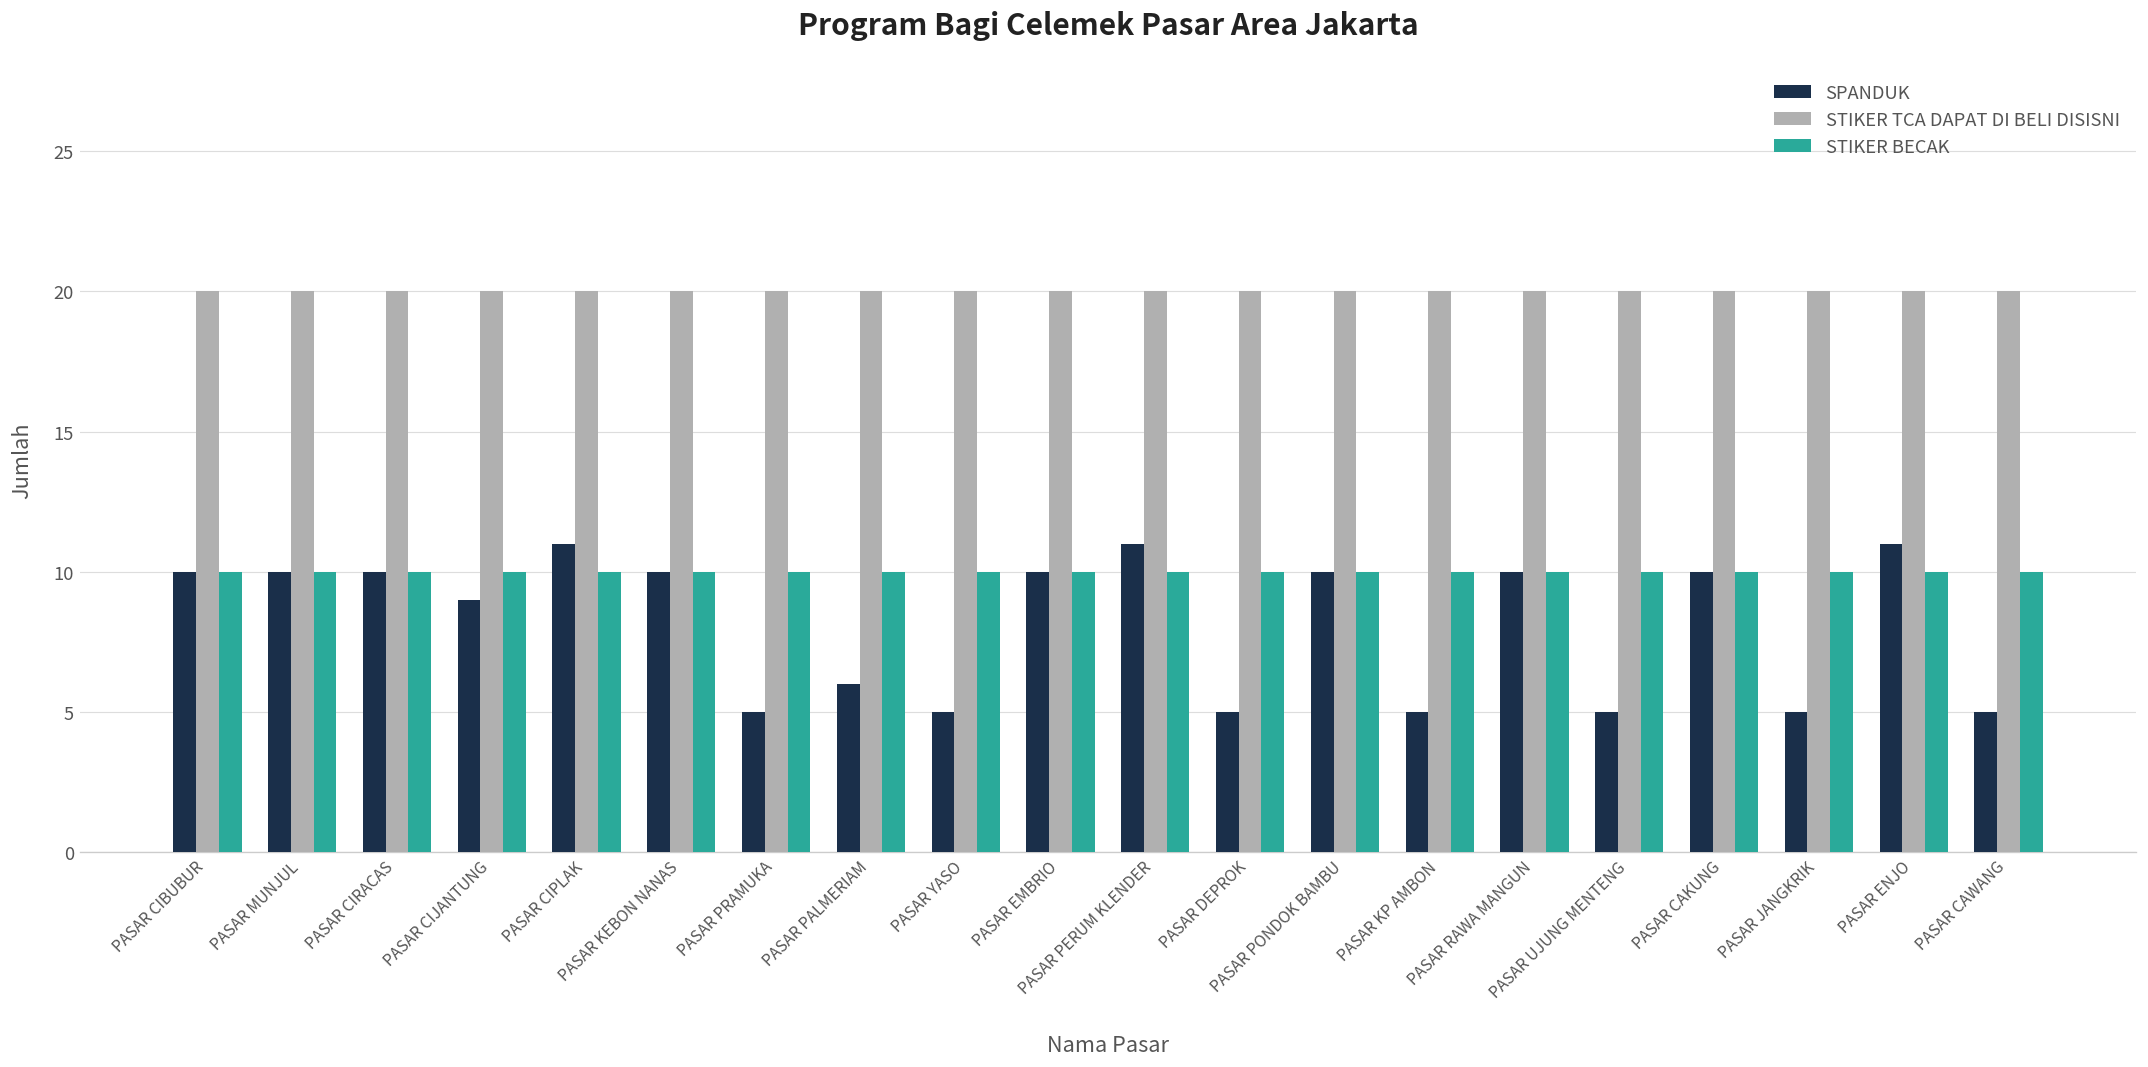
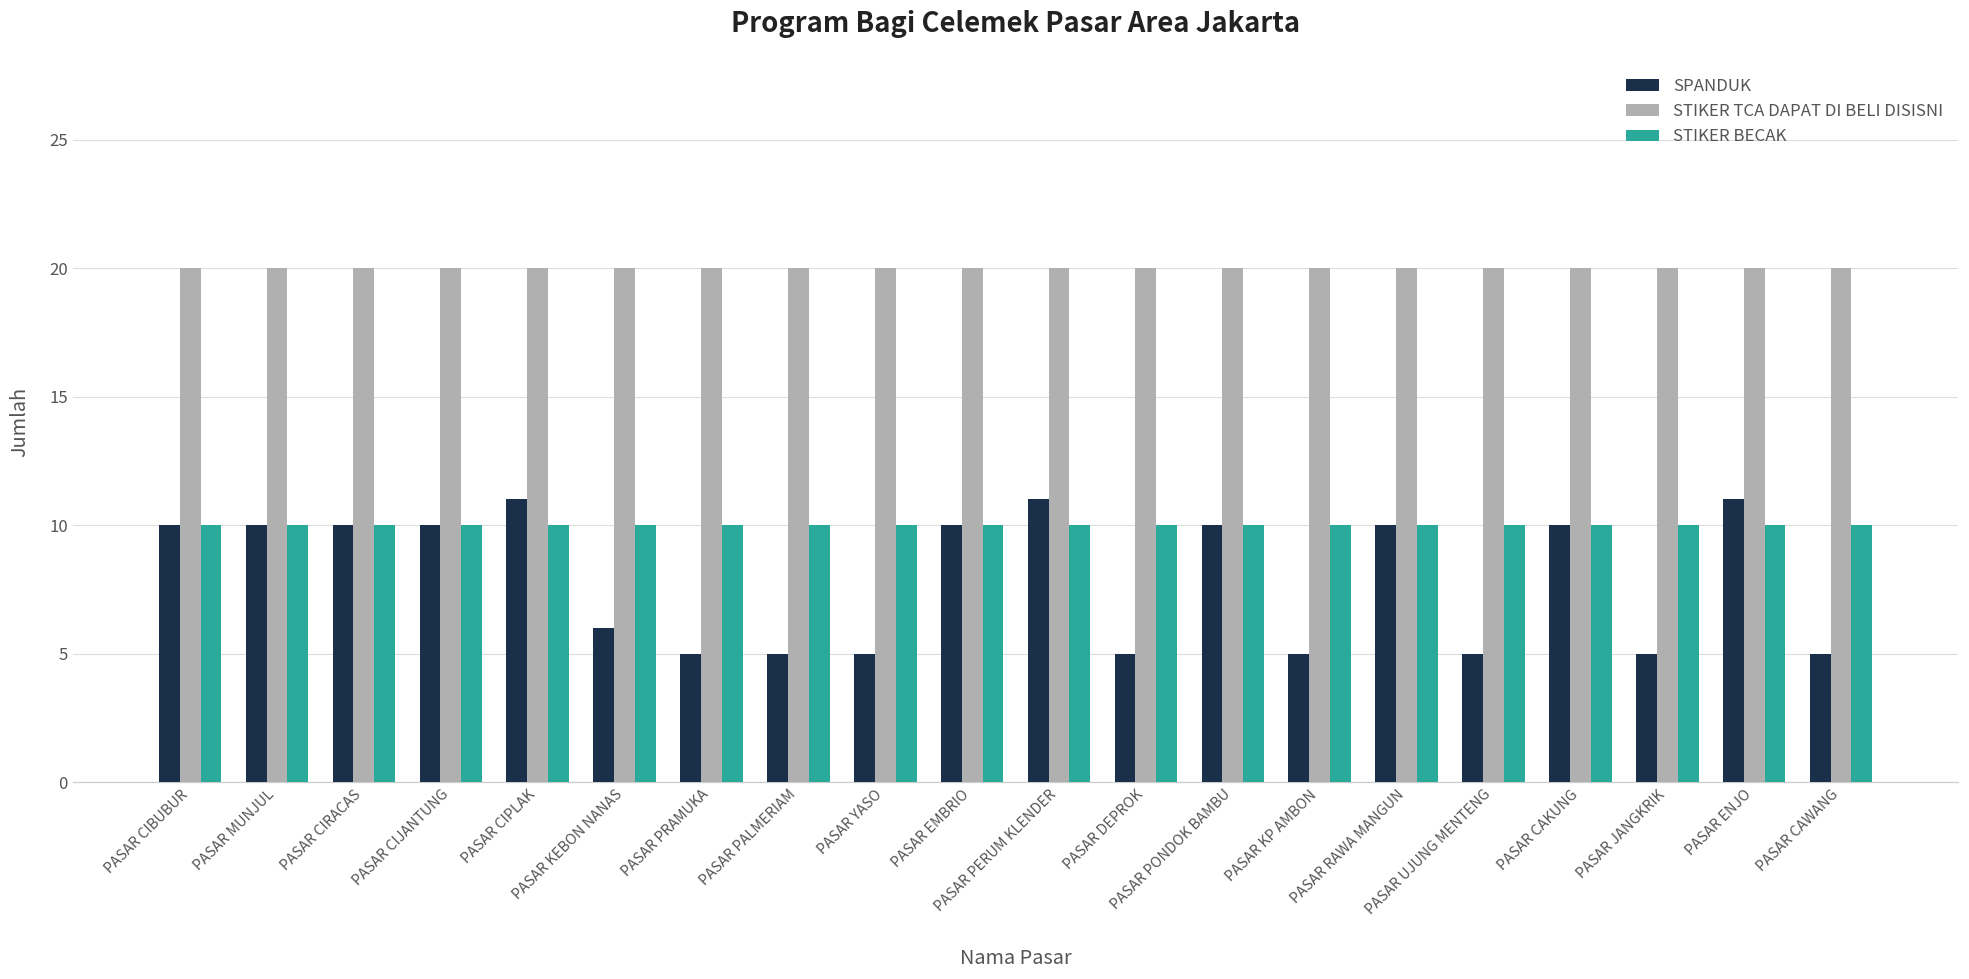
SPANDUK, PASAR CIJANTUNG: 9 -> 10
SPANDUK, PASAR KEBON NANAS: 10 -> 6
SPANDUK, PASAR PALMERIAM: 6 -> 5
